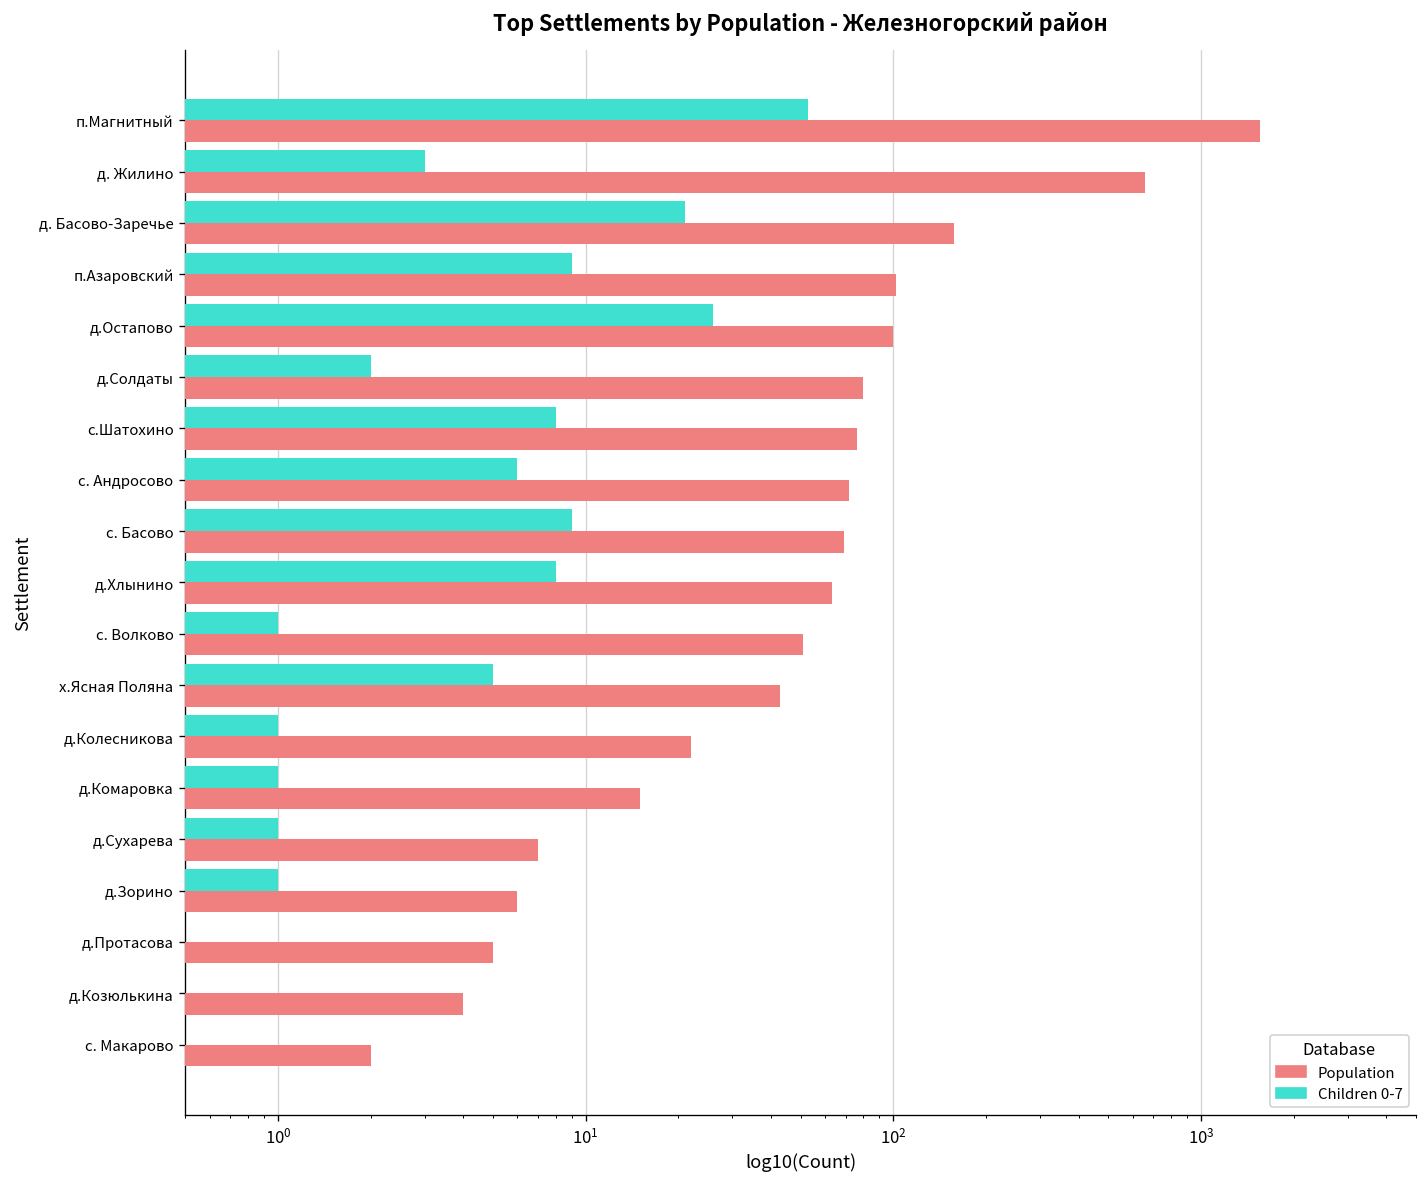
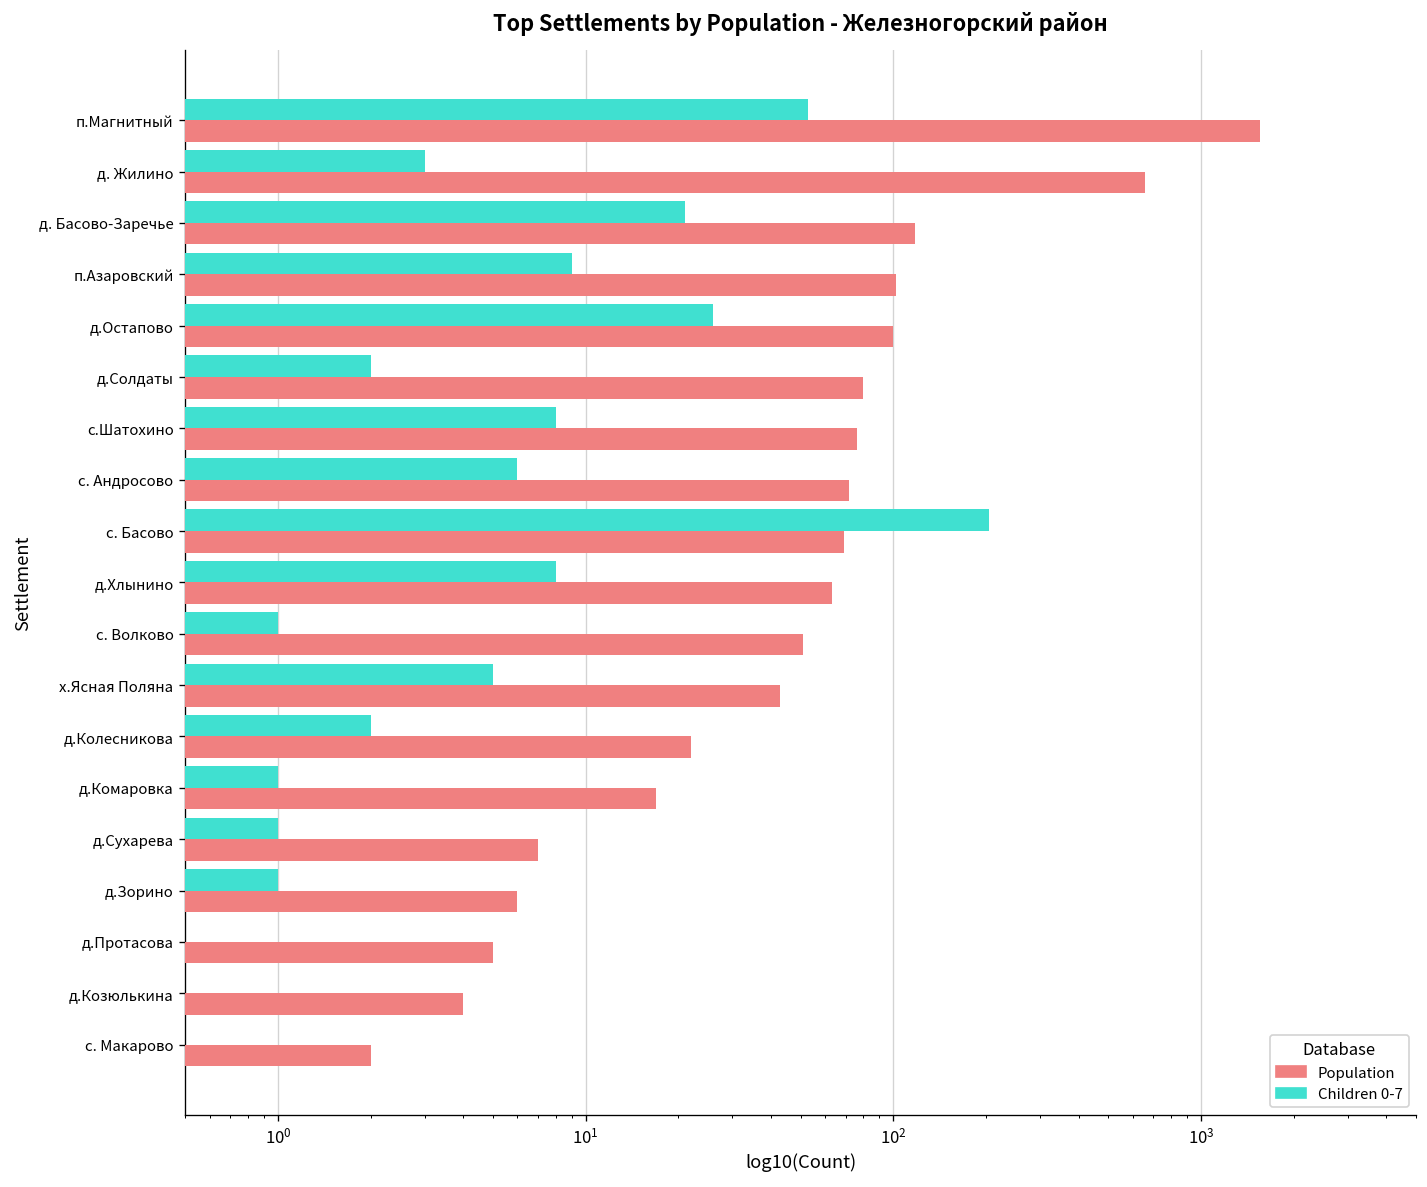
Population, д. Басово-Заречье: 160 -> 120
Children 0-7, с. Басово: 9 -> 200
Children 0-7, д.Колесникова: 1 -> 2
Population, д.Комаровка: 15 -> 17
